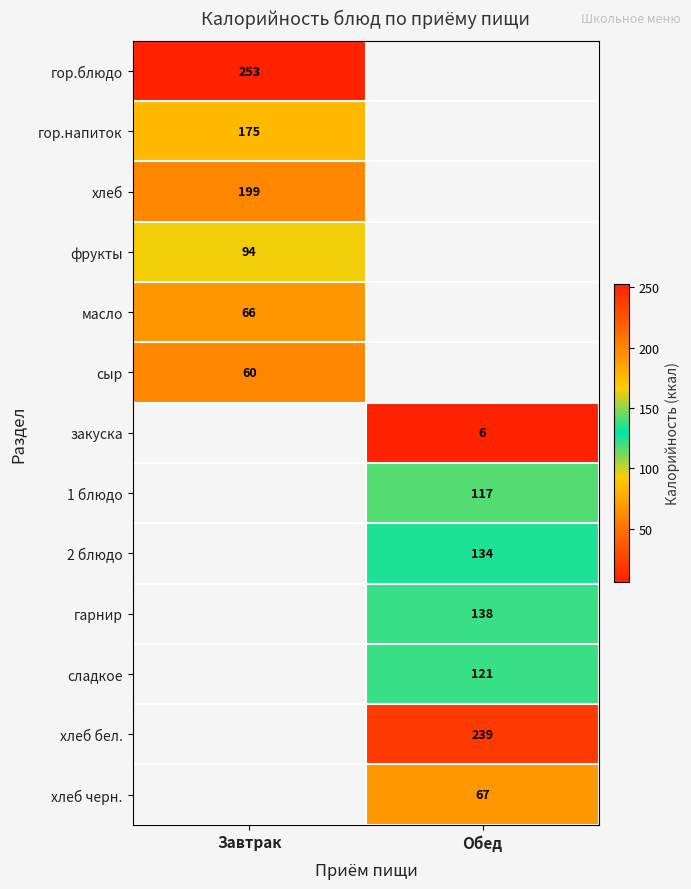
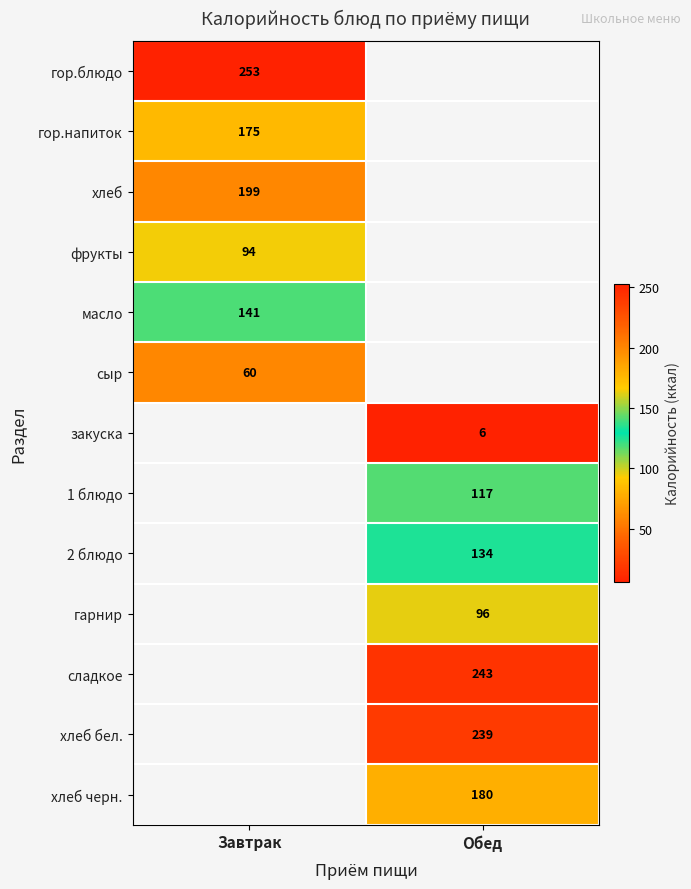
масло, Завтрак: 66 -> 141
гарнир, Обед: 138 -> 96
сладкое, Обед: 121 -> 243
хлеб черн., Обед: 67 -> 180
